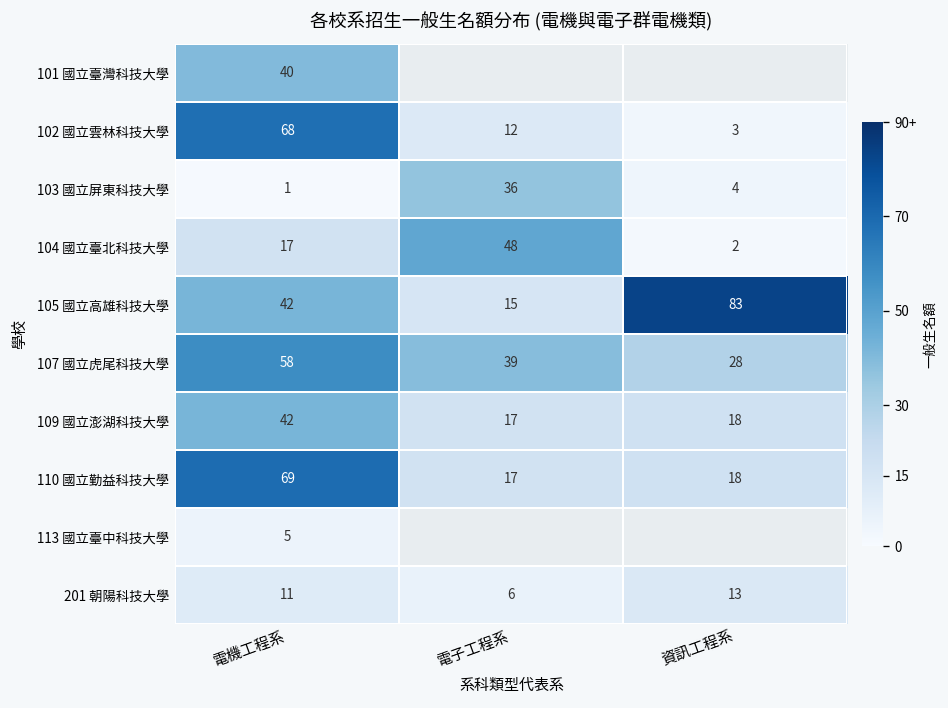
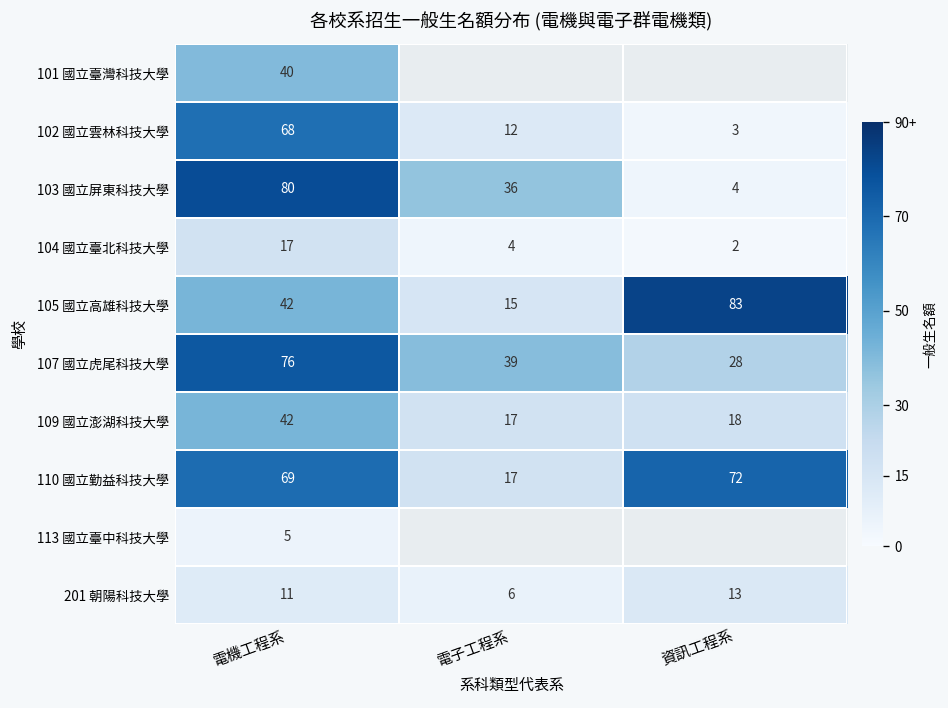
103 國立屏東科技大學, 電機工程系: 1 -> 80
104 國立臺北科技大學, 電子工程系: 48 -> 4
107 國立虎尾科技大學, 電機工程系: 58 -> 76
110 國立勤益科技大學, 資訊工程系: 18 -> 72
